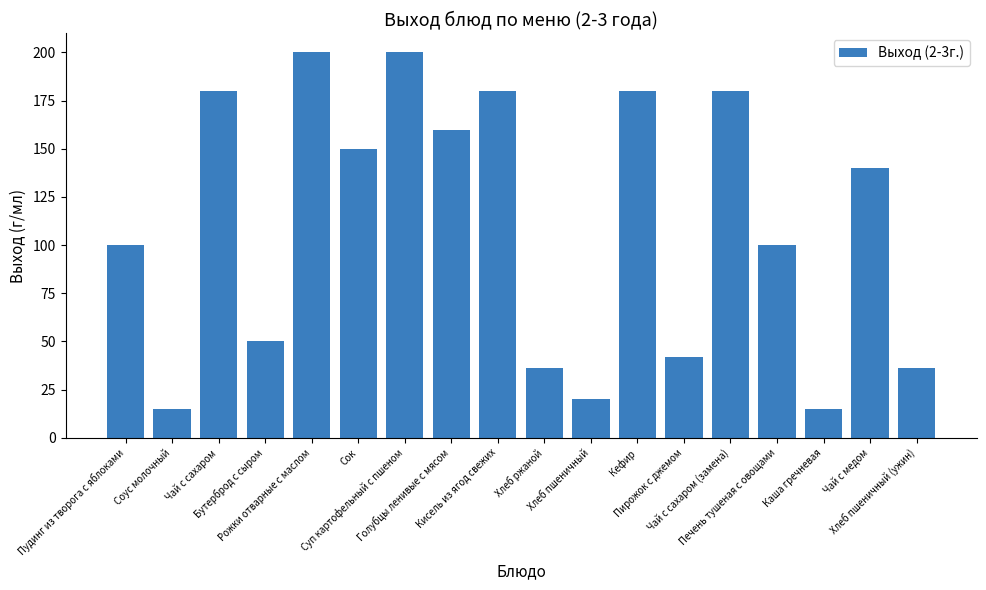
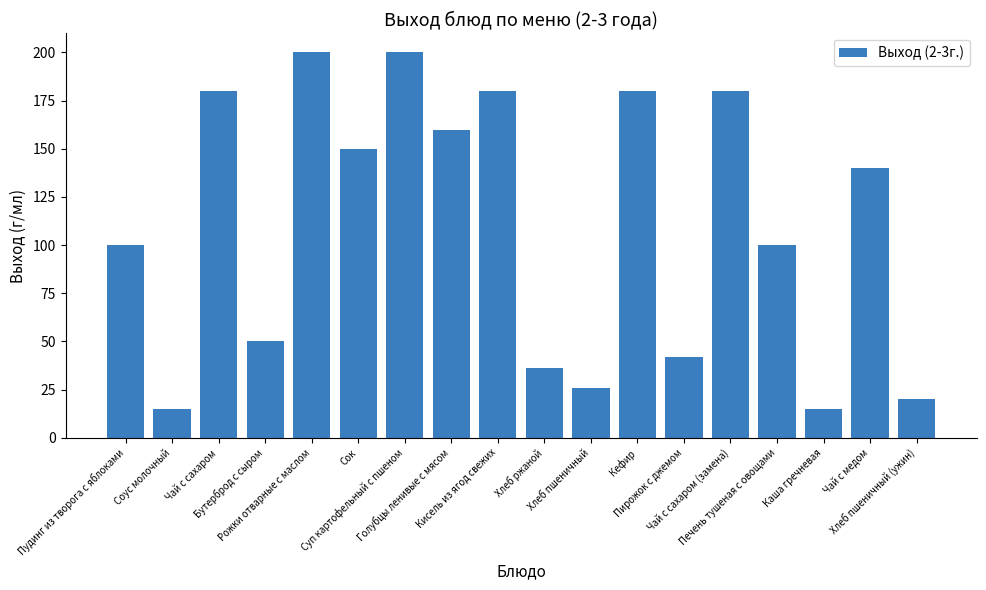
Хлеб пшеничный: 20 -> 26
Хлеб пшеничный (ужин): 36 -> 20
